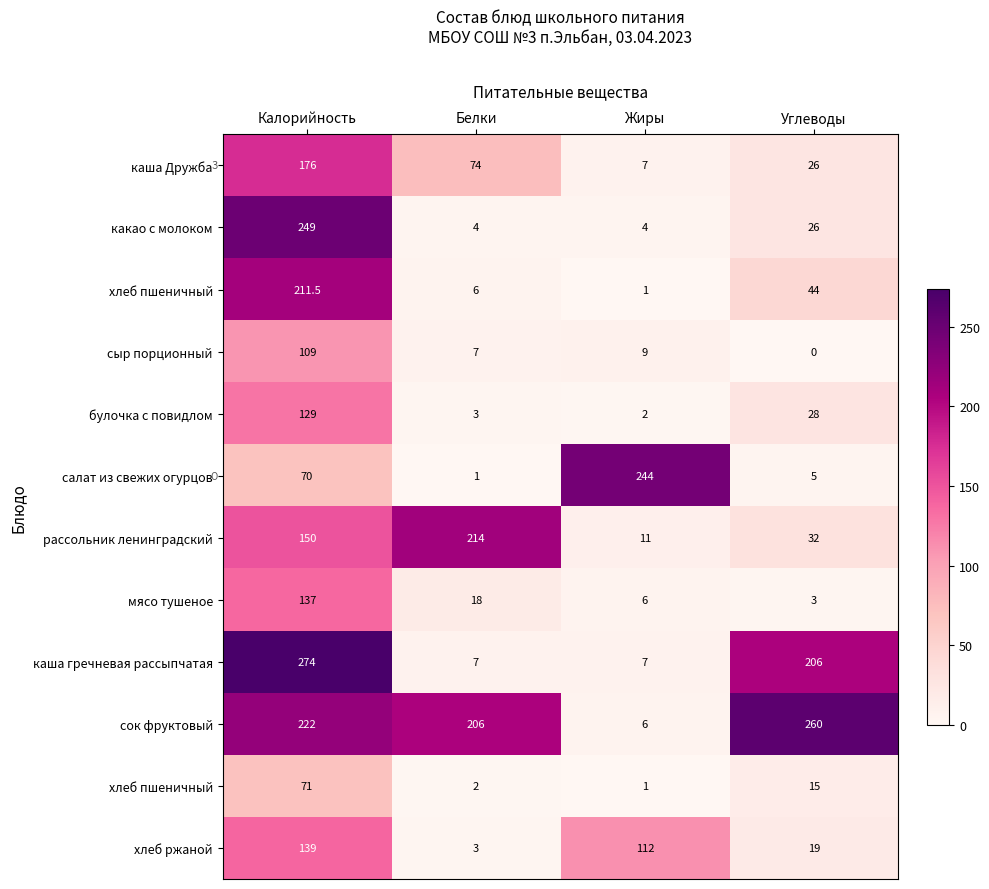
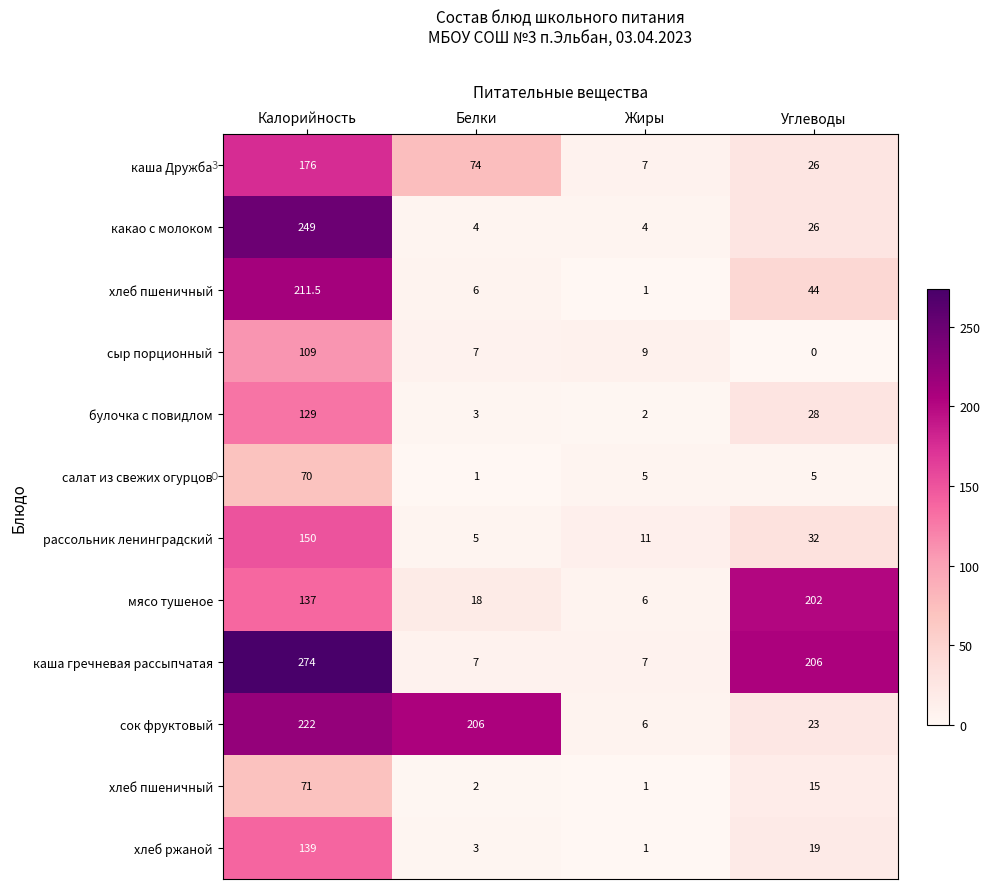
салат из свежих огурцов, Жиры: 244 -> 5
рассольник ленинградский, Белки: 214 -> 5
мясо тушеное, Углеводы: 3 -> 202
сок фруктовый, Углеводы: 260 -> 23
хлеб ржаной, Жиры: 112 -> 1
